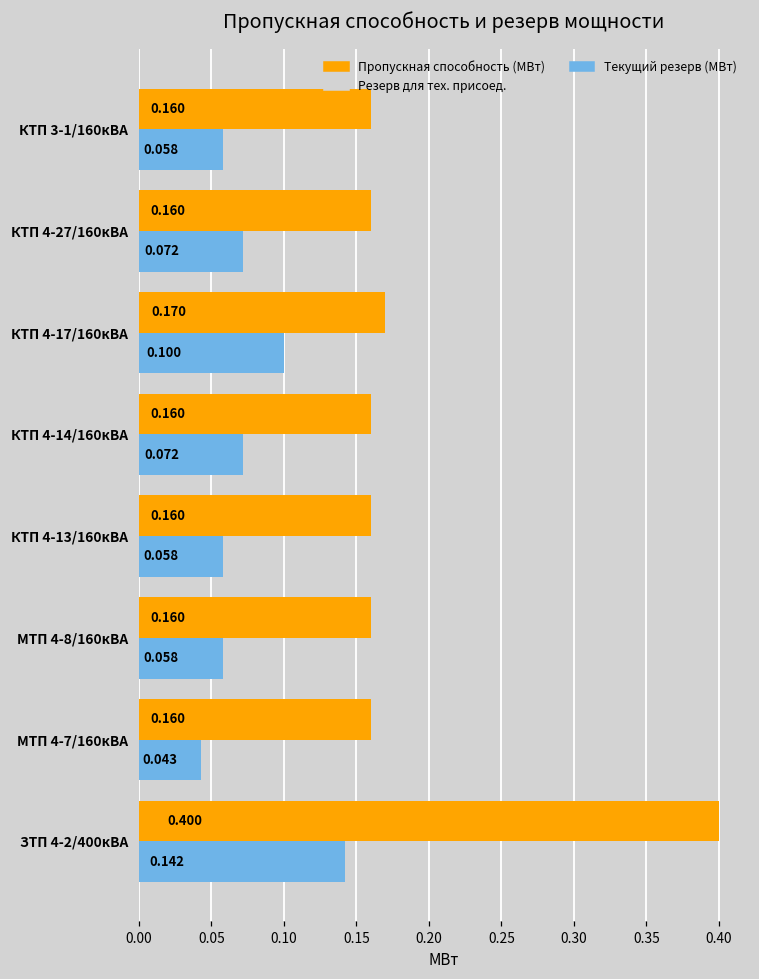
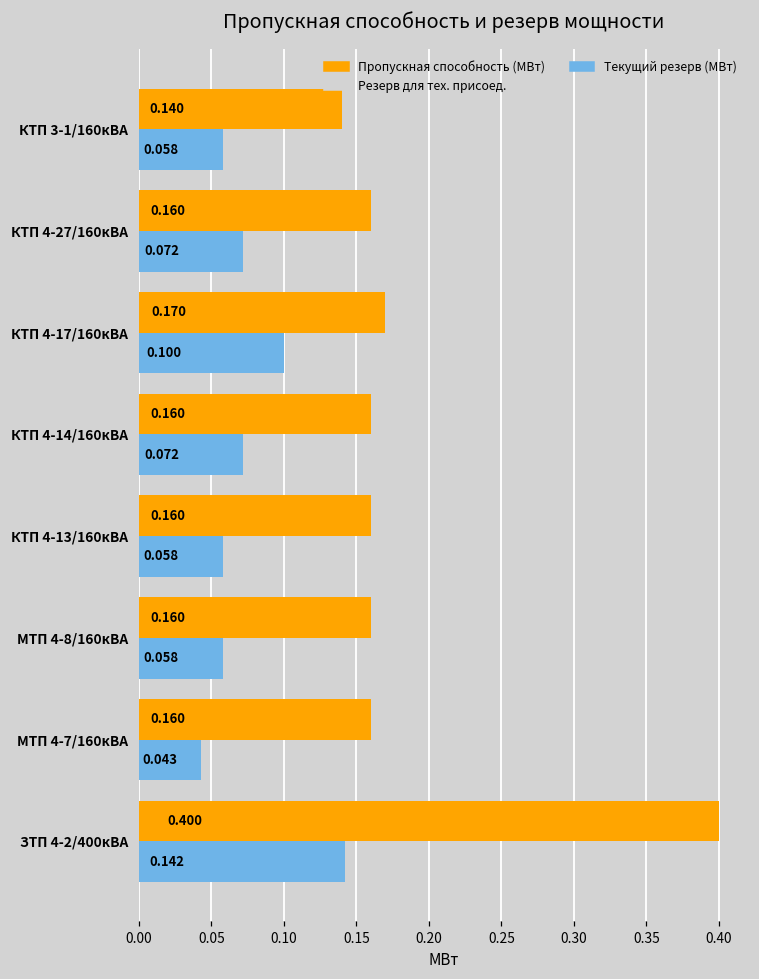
Пропускная способность (МВт), КТП 3-1/160кВА: 0.160 -> 0.140
